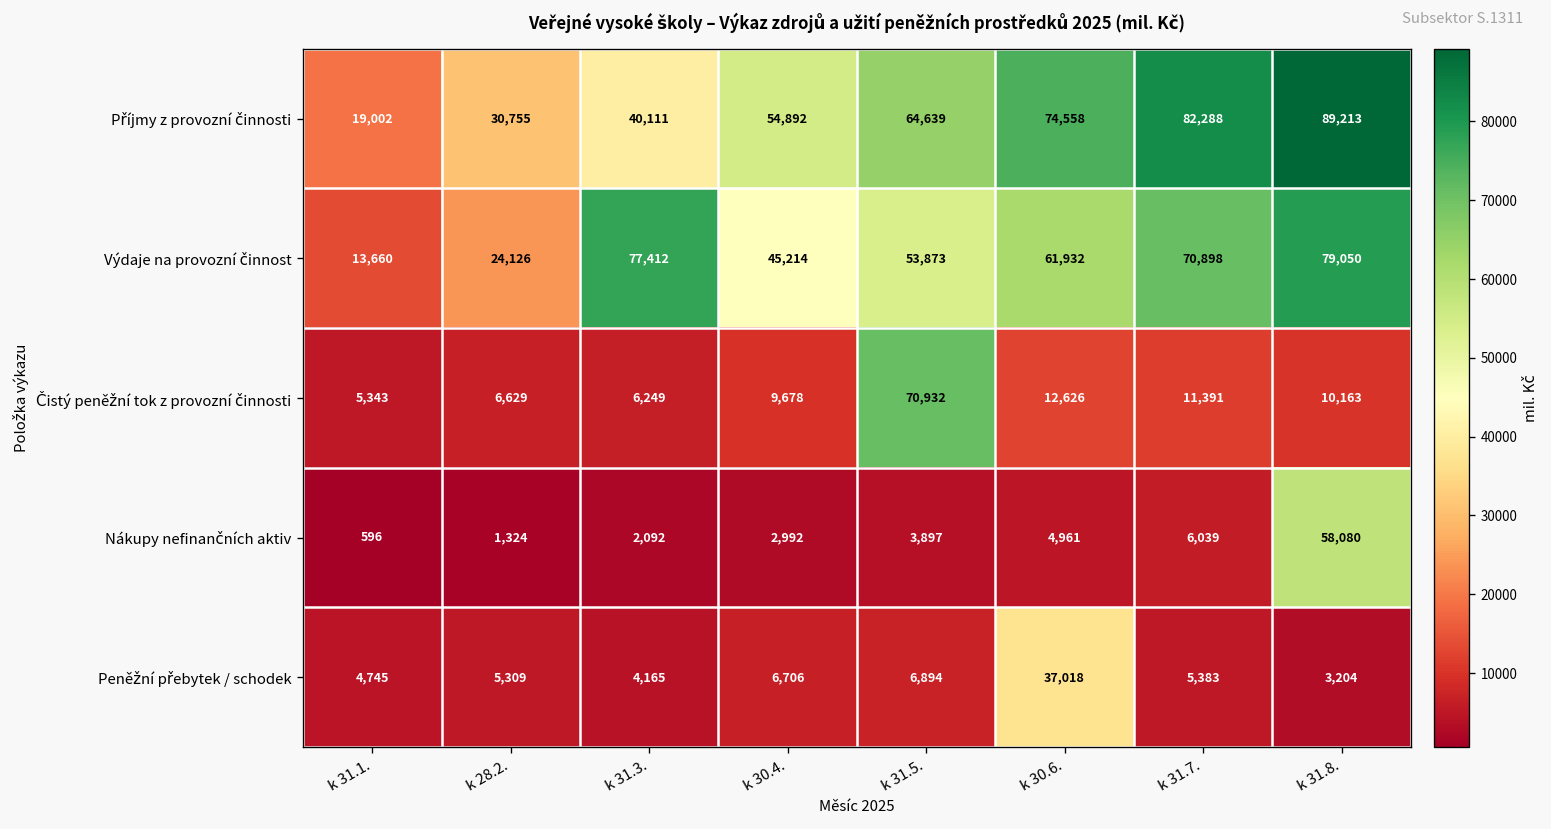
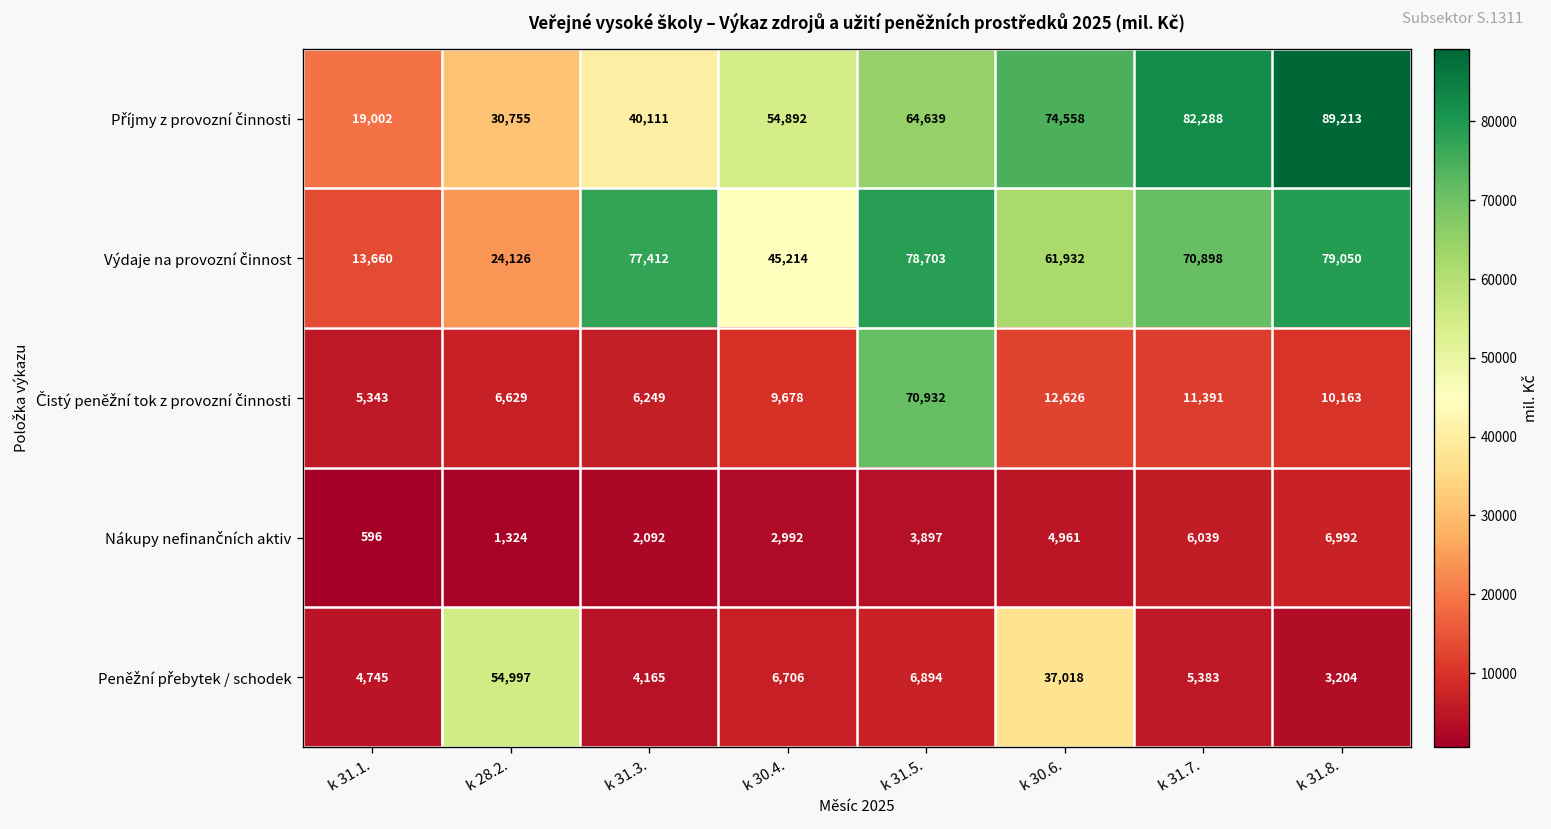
Výdaje na provozní činnost, k 31.5.: 53,873 -> 78,703
Nákupy nefinančních aktiv, k 31.8.: 58,080 -> 6,992
Peněžní přebytek / schodek, k 28.2.: 5,309 -> 54,997
